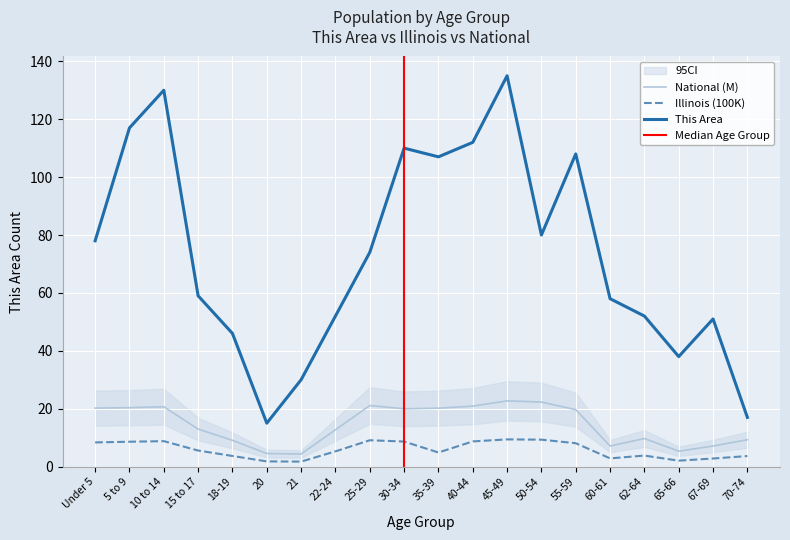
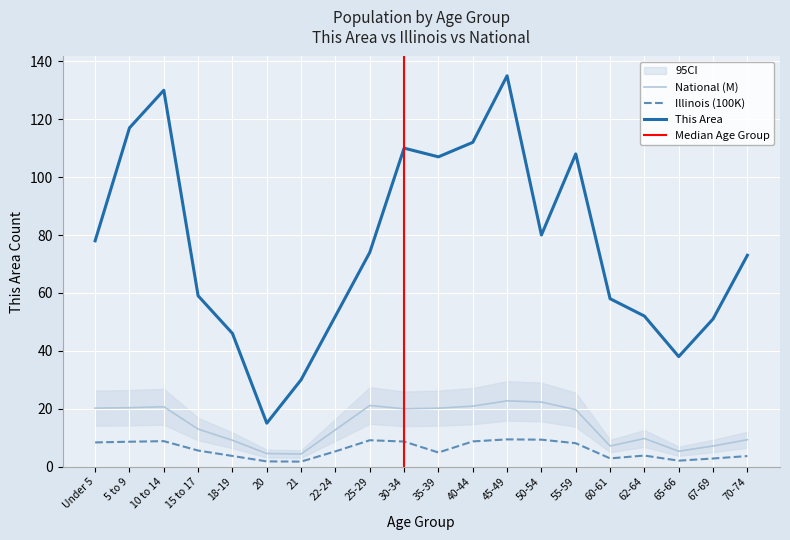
This Area, 70-74: 17 -> 73
